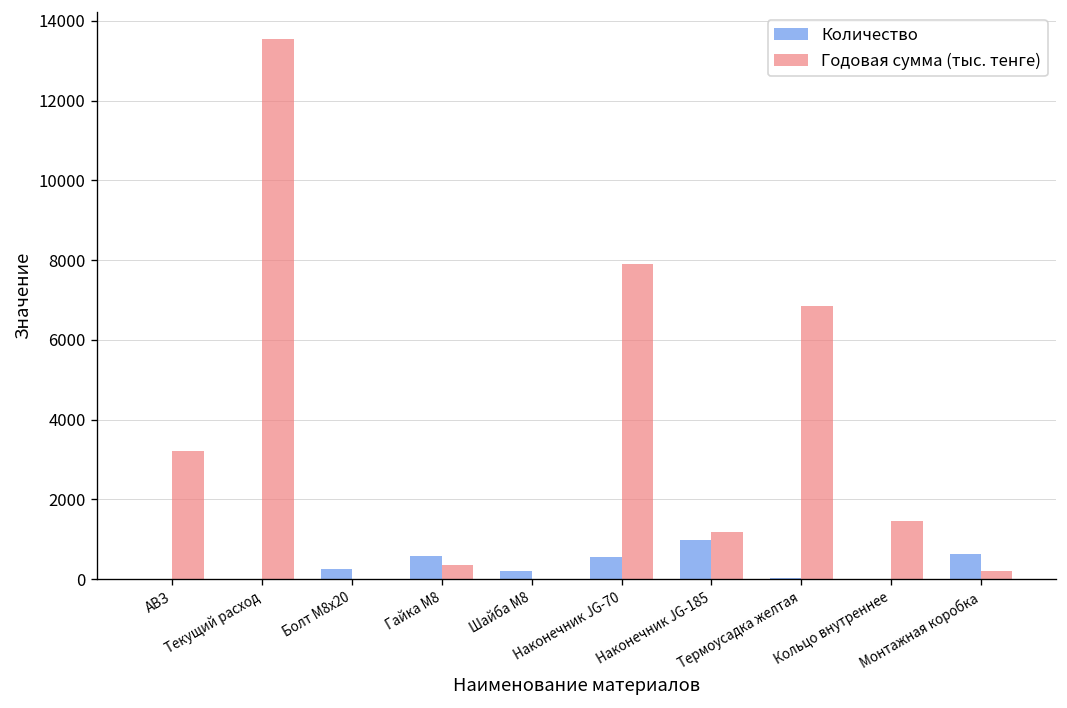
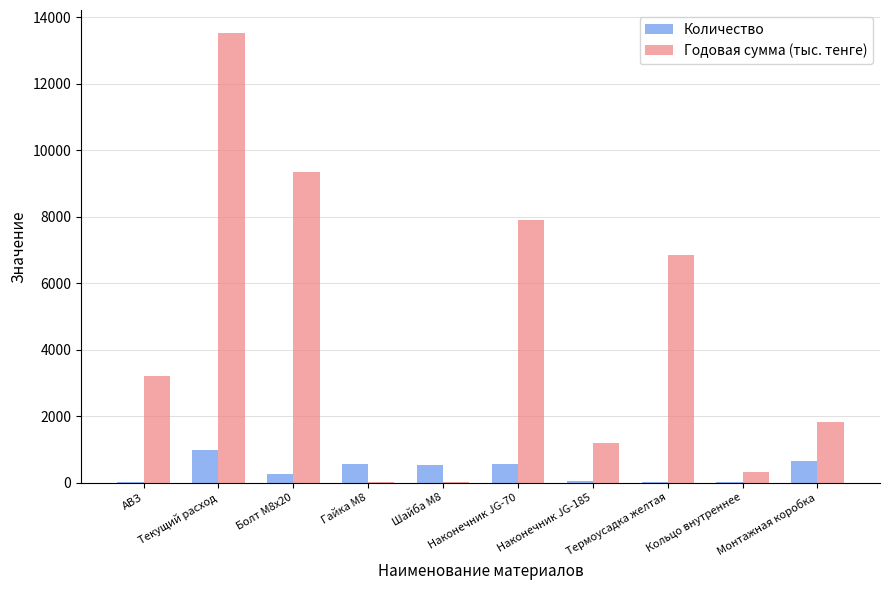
Количество, Текущий расход: 0 -> 1000
Годовая сумма (тыс. тенге), Болт М8х20: 0 -> 9400
Годовая сумма (тыс. тенге), Гайка М8: 400 -> 0
Количество, Шайба М8: 200 -> 500
Количество, Наконечник JG-185: 1000 -> 100
Годовая сумма (тыс. тенге), Кольцо внутреннее: 1500 -> 300
Годовая сумма (тыс. тенге), Монтажная коробка: 200 -> 1800
